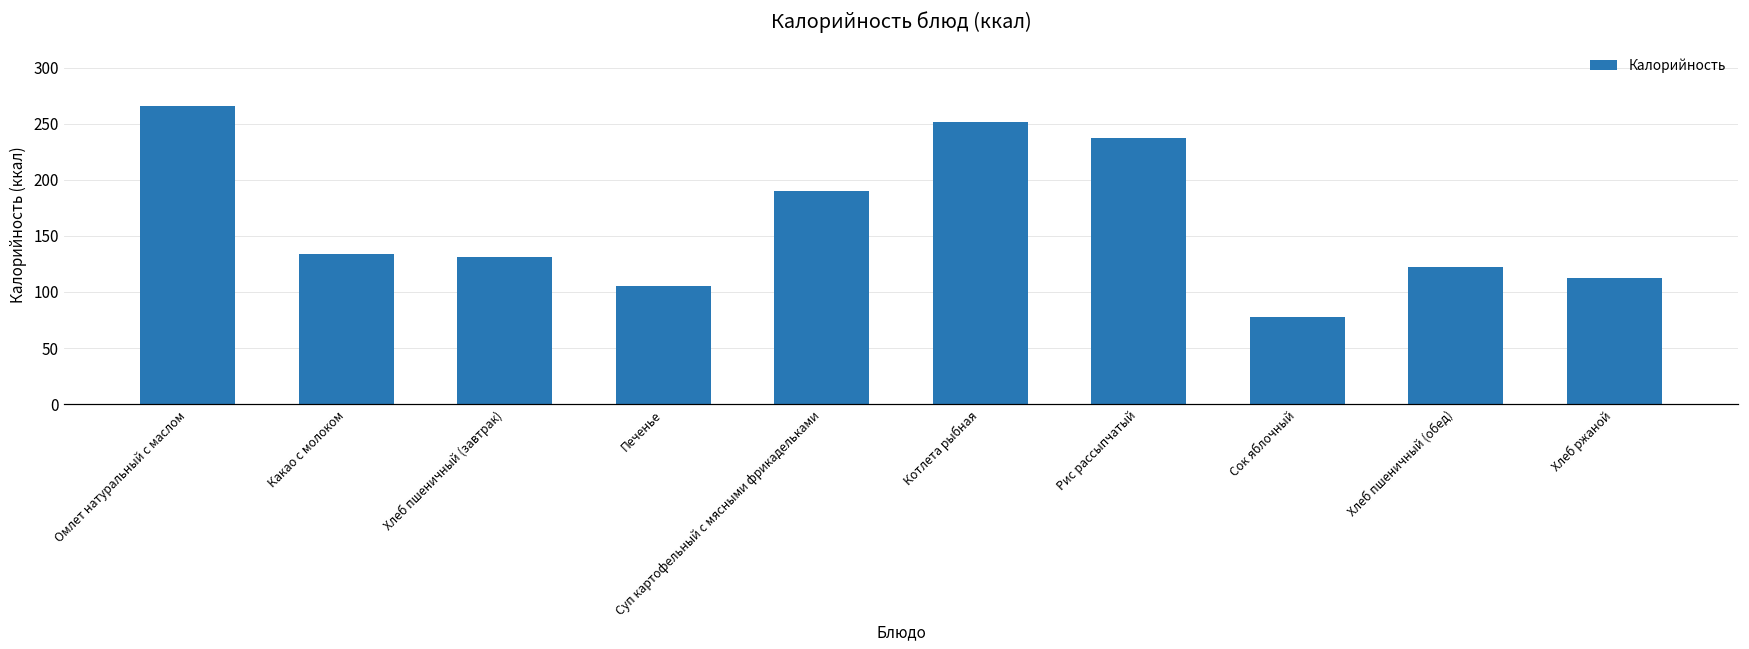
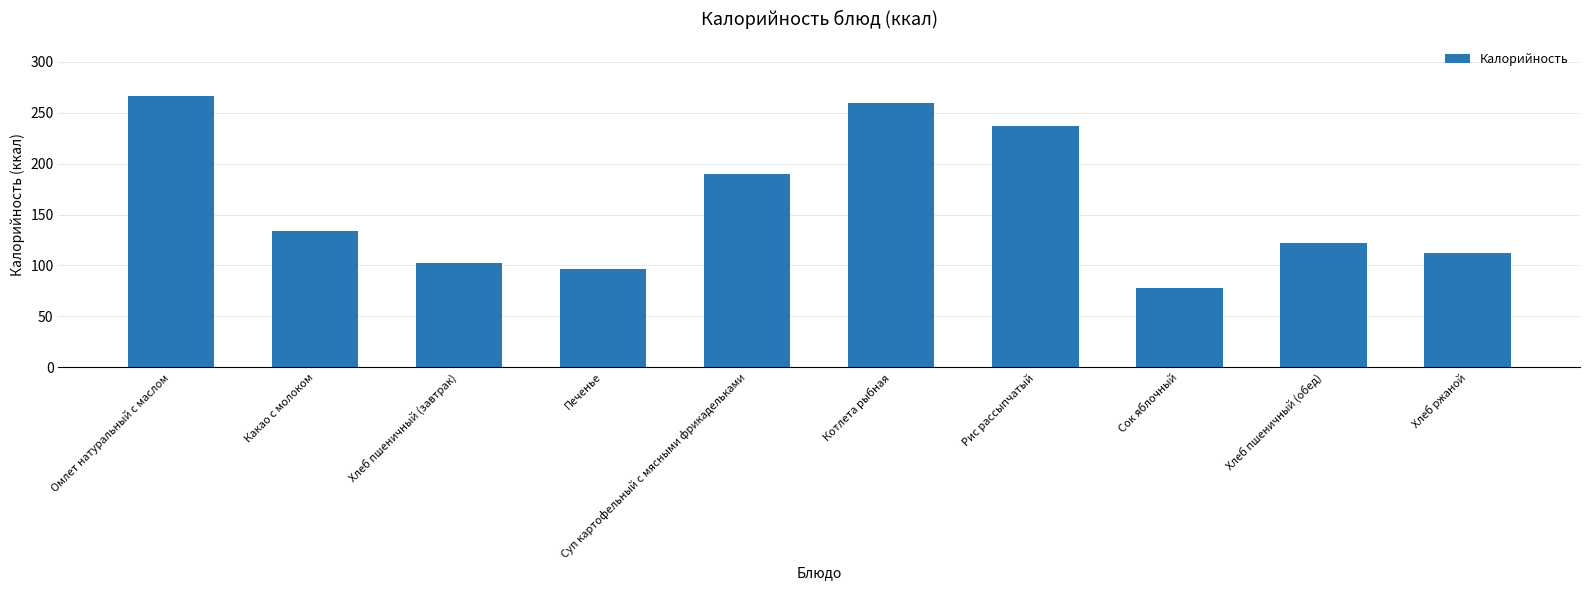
Хлеб пшеничный (завтрак): 131 -> 102
Печенье: 106 -> 97
Котлета рыбная: 251 -> 260
